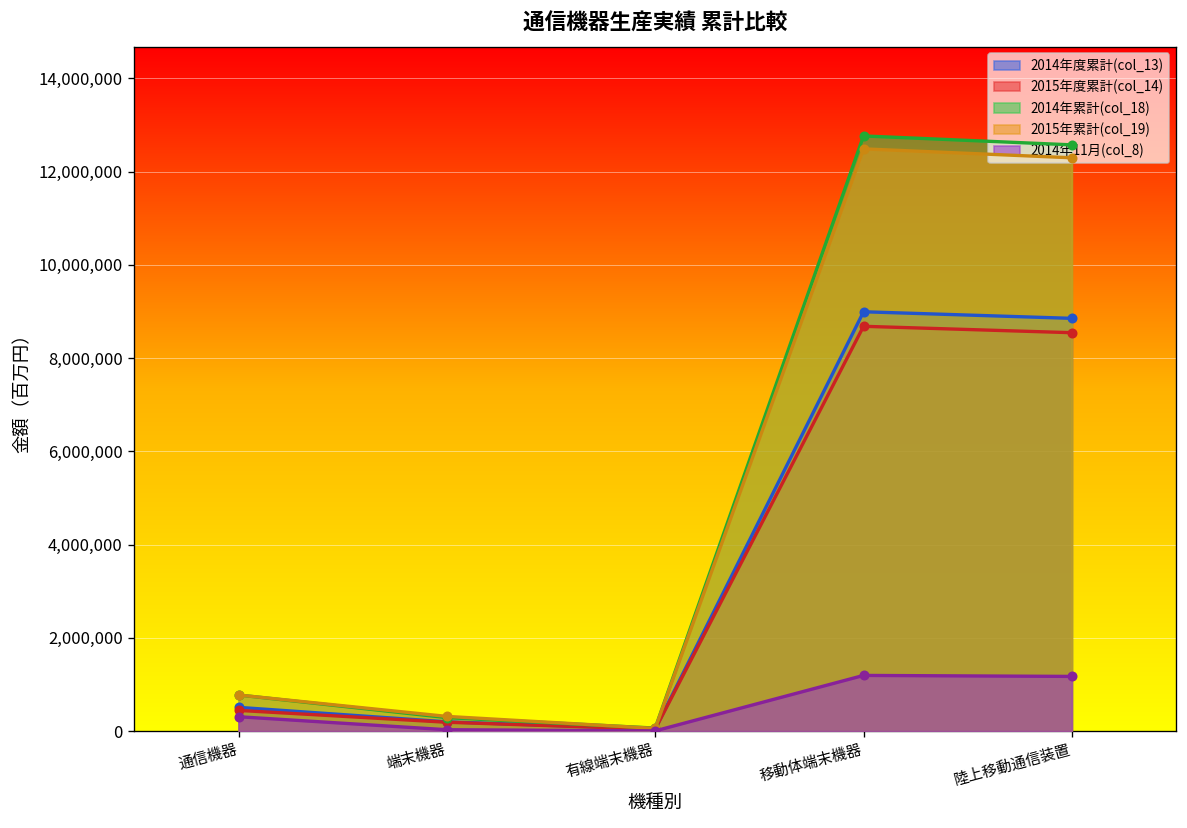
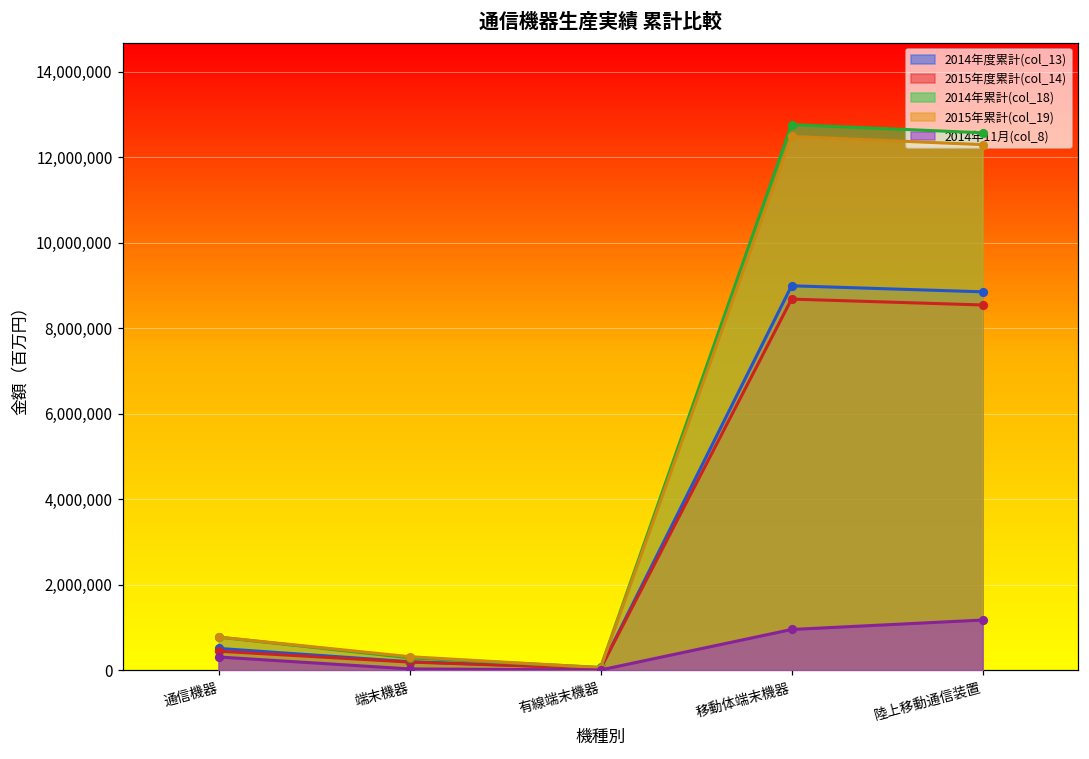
2014年11月(col_8), 移動体端末機器: 1,200,000 -> 1,000,000
